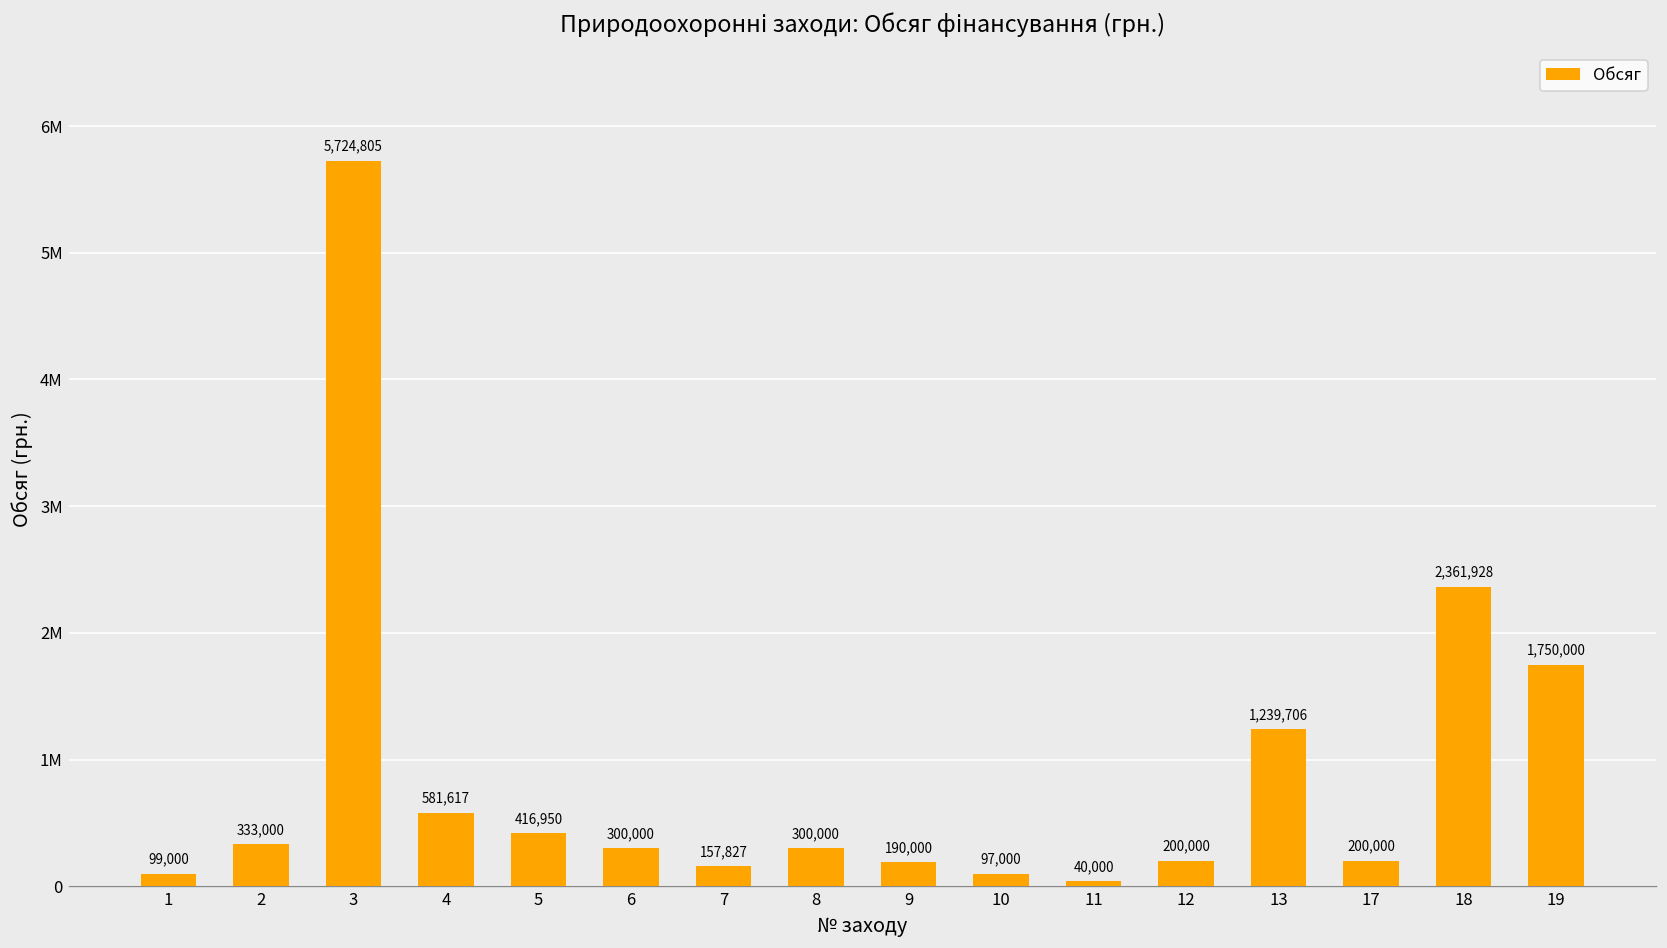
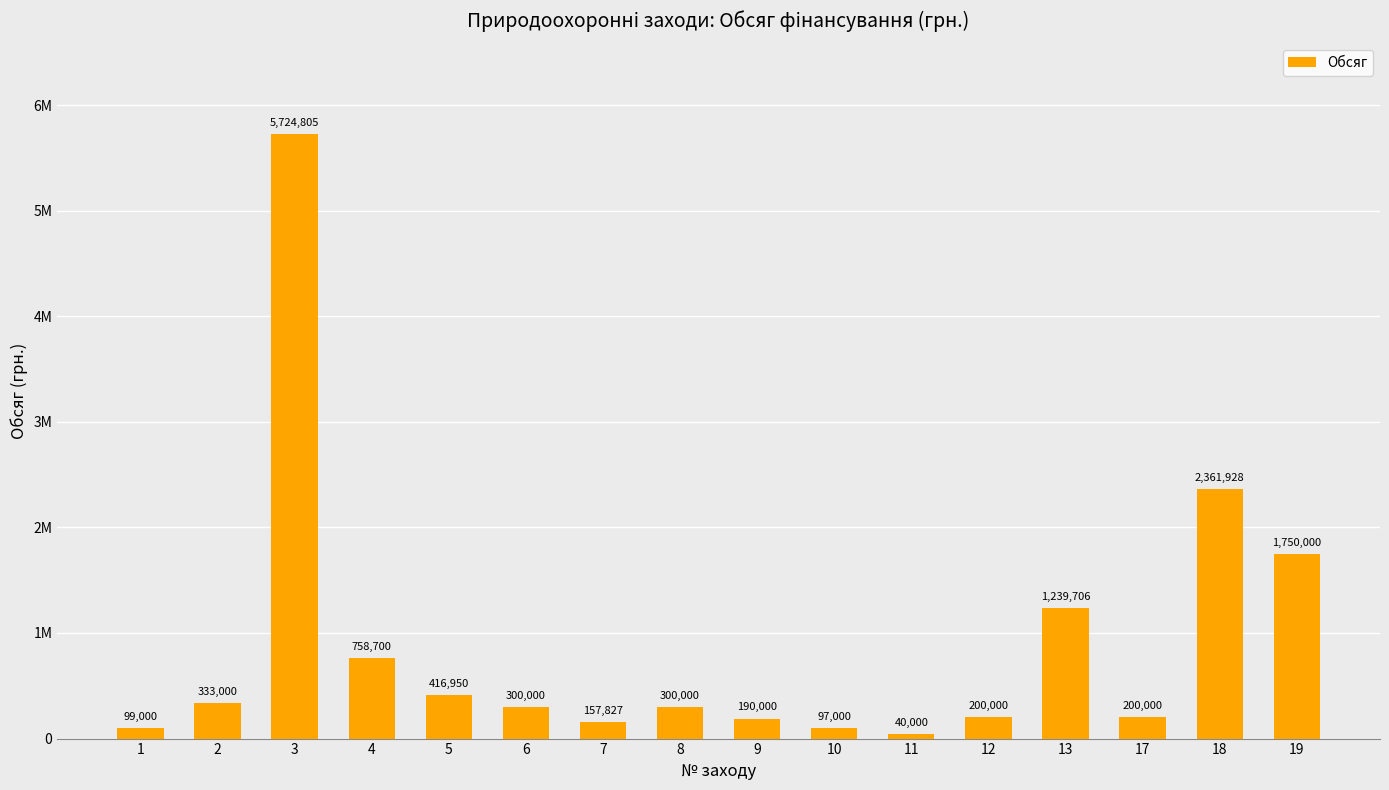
4: 581,617 -> 758,700
